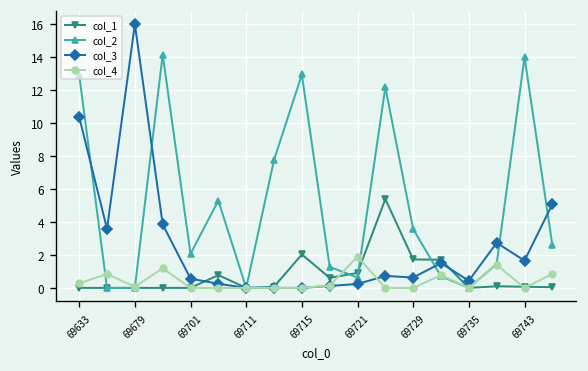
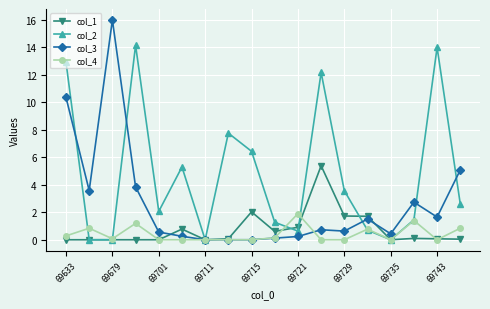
col_2, 69715: 13.0 -> 6.4
